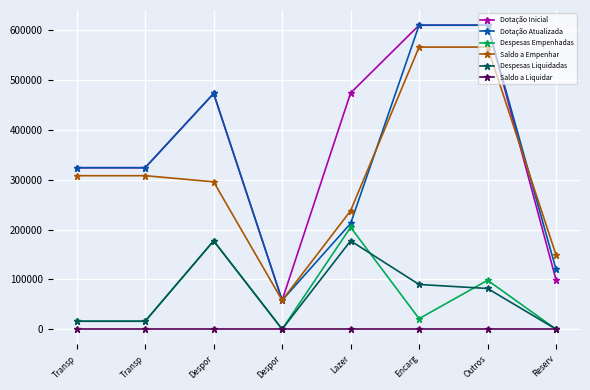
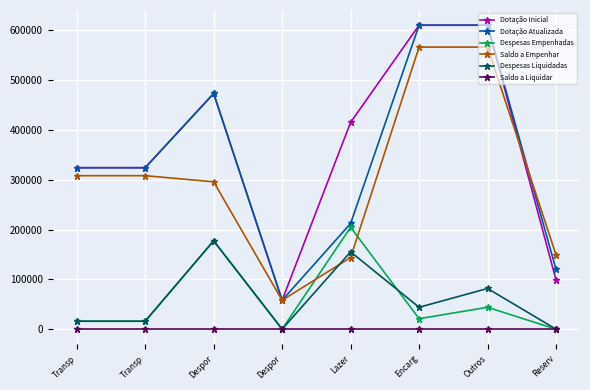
Dotação Inicial, Lazer: 470000 -> 420000
Saldo a Empenhar, Lazer: 240000 -> 140000
Despesas Liquidadas, Lazer: 180000 -> 160000
Despesas Liquidadas, Encarg: 90000 -> 40000
Despesas Empenhadas, Outros: 100000 -> 40000
